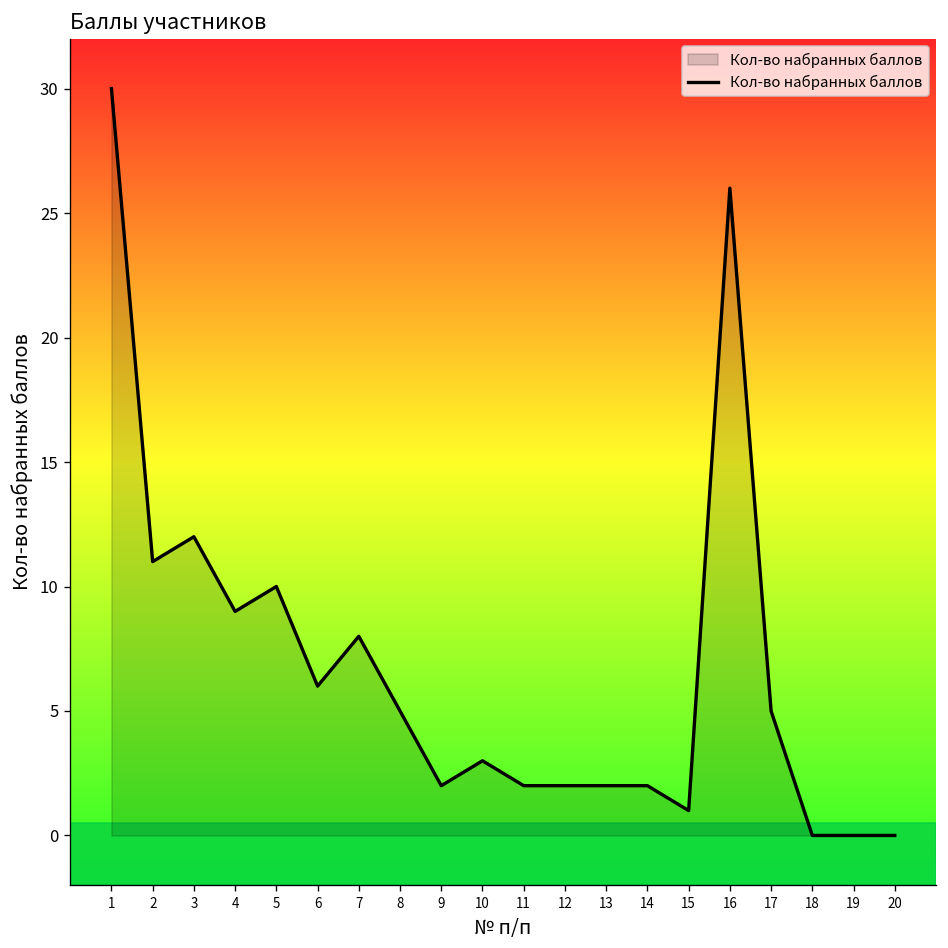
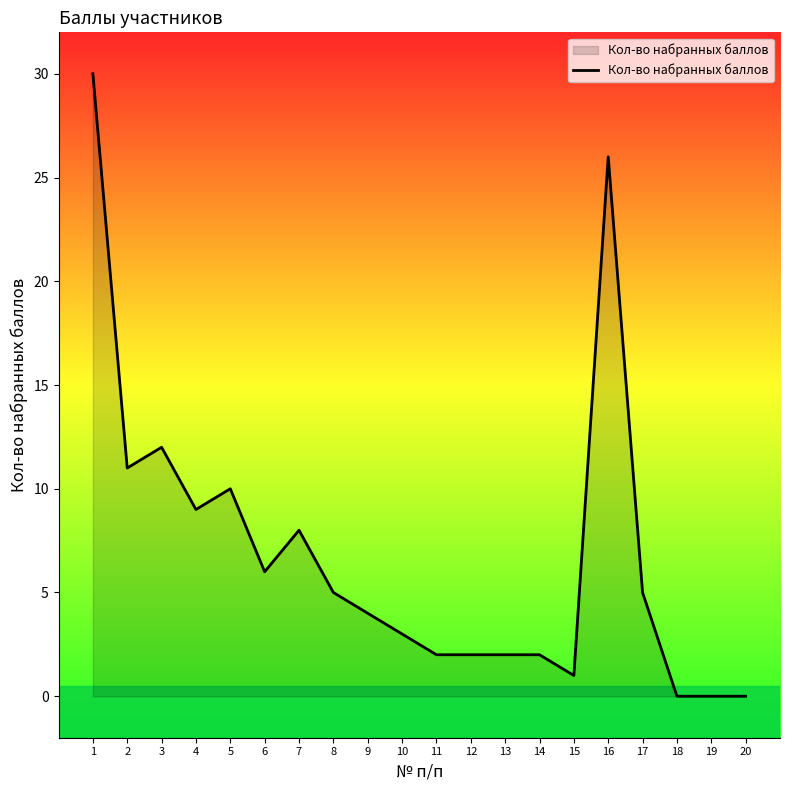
9: 2 -> 4
